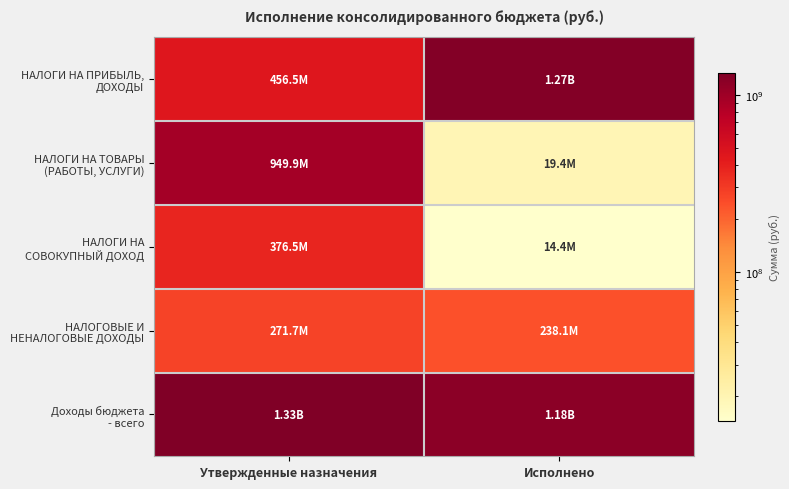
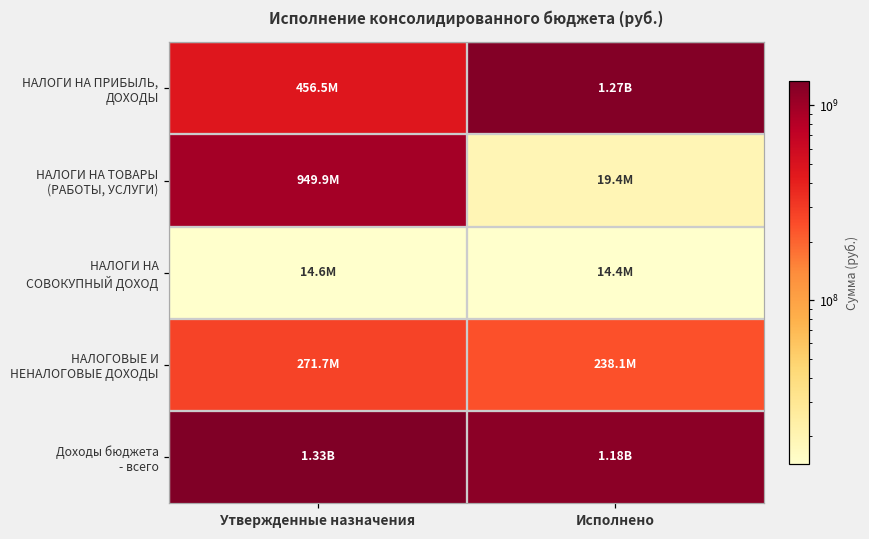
НАЛОГИ НА СОВОКУПНЫЙ ДОХОД, Утвержденные назначения: 376.5M -> 14.6M
